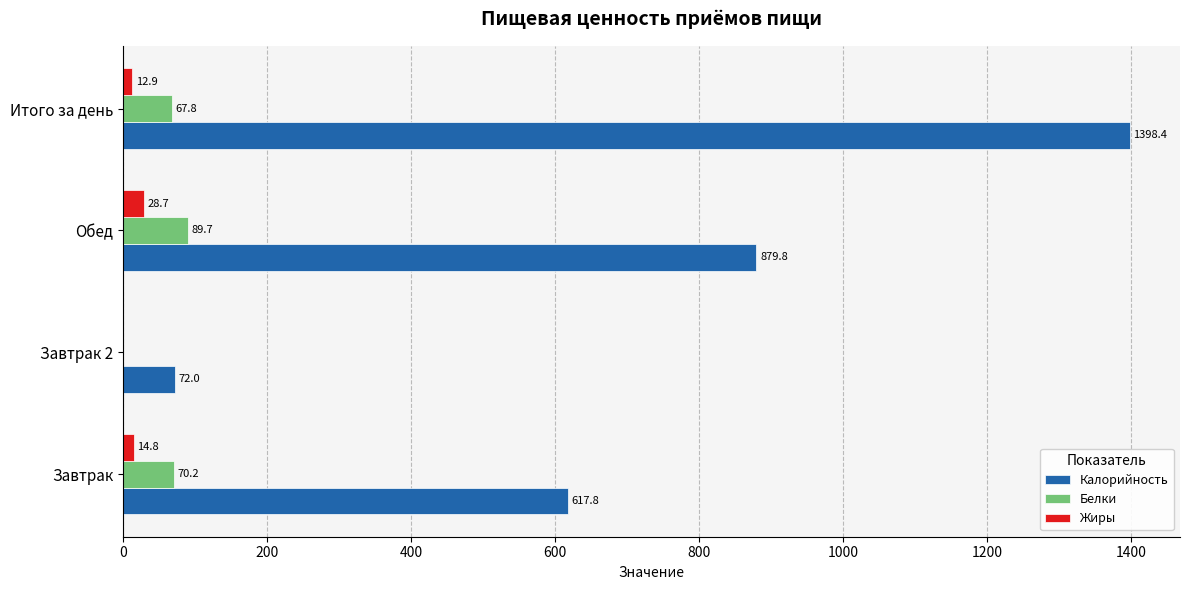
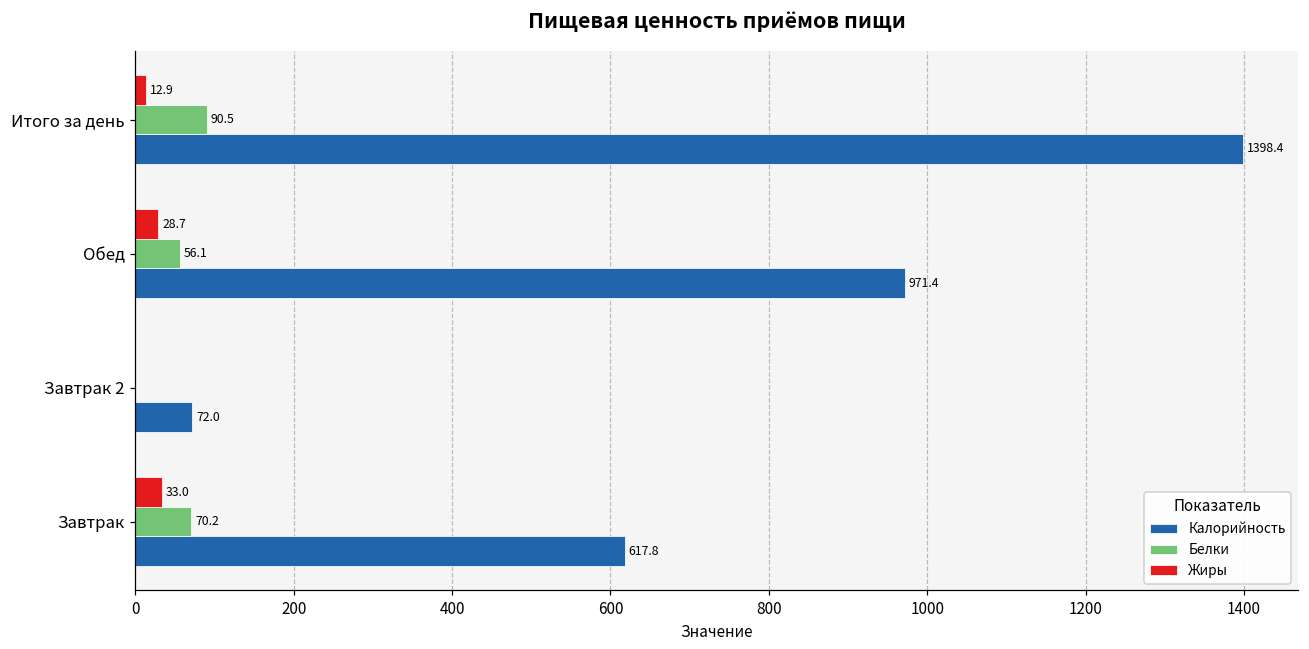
Белки, Итого за день: 67.8 -> 90.5
Белки, Обед: 89.7 -> 56.1
Калорийность, Обед: 879.8 -> 971.4
Жиры, Завтрак: 14.8 -> 33.0
